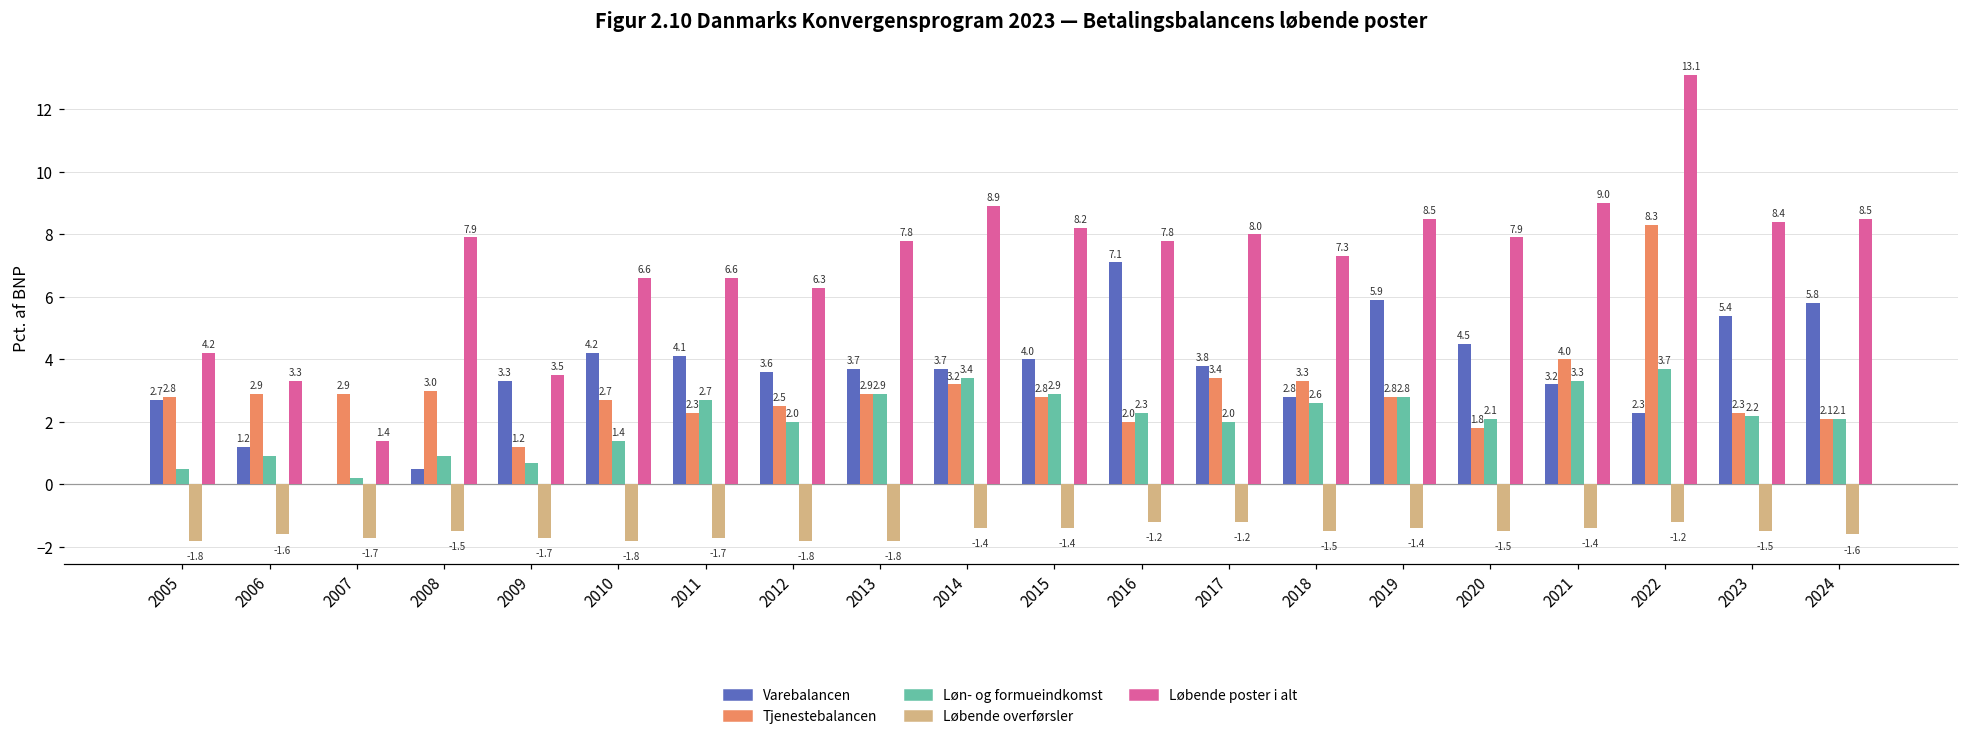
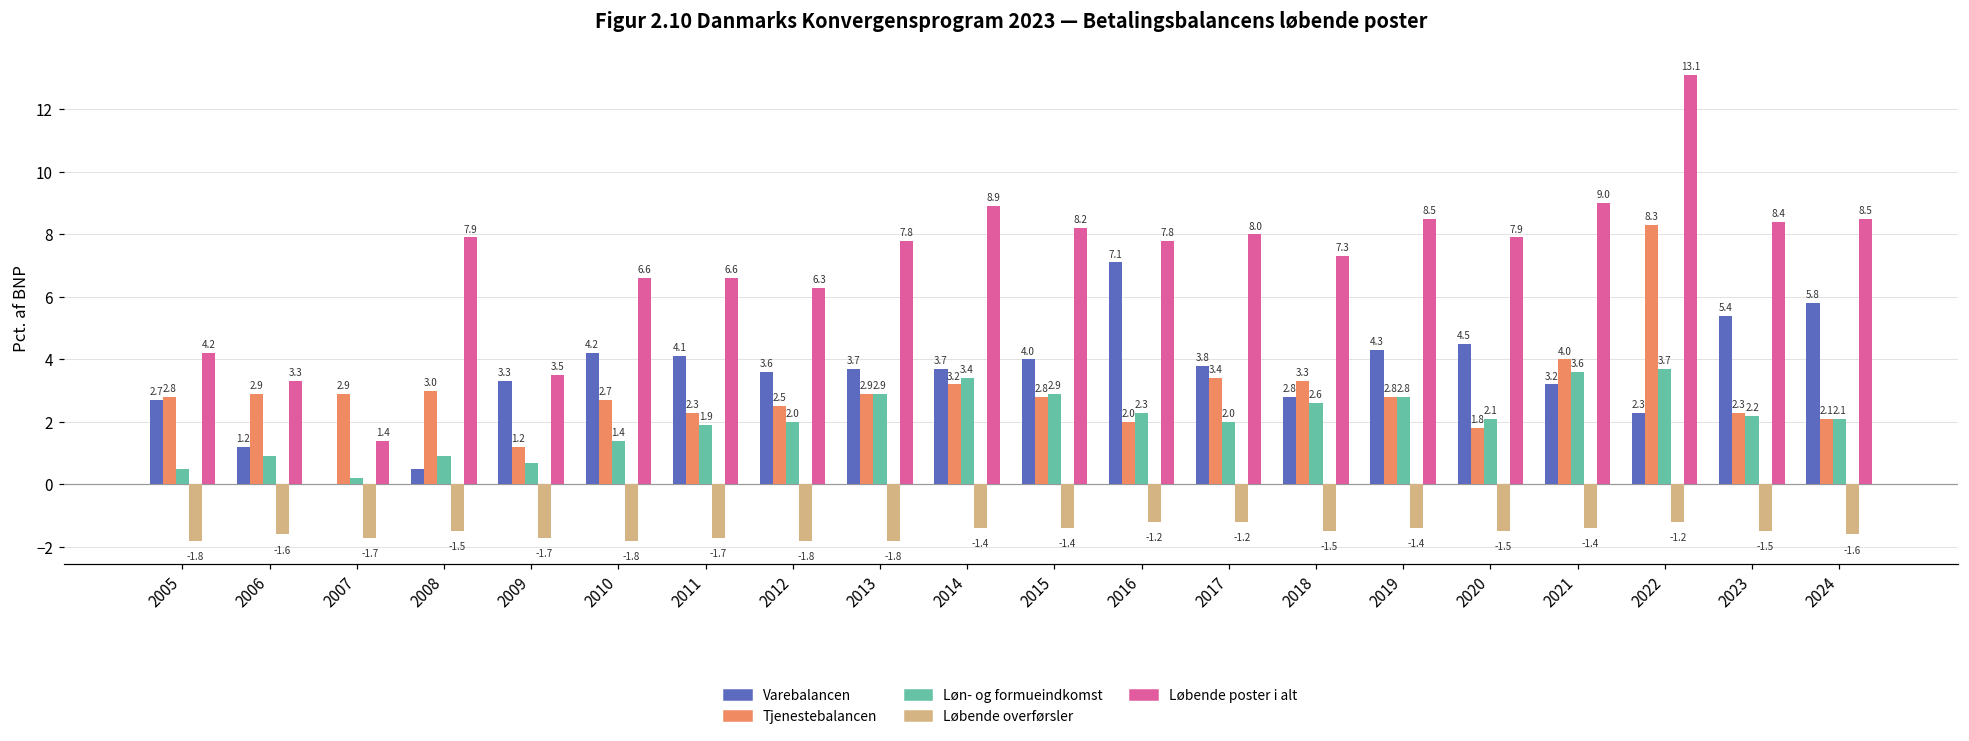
Løn- og formueindkomst, 2011: 2.7 -> 1.9
Varebalancen, 2019: 5.9 -> 4.3
Løn- og formueindkomst, 2021: 3.3 -> 3.6
